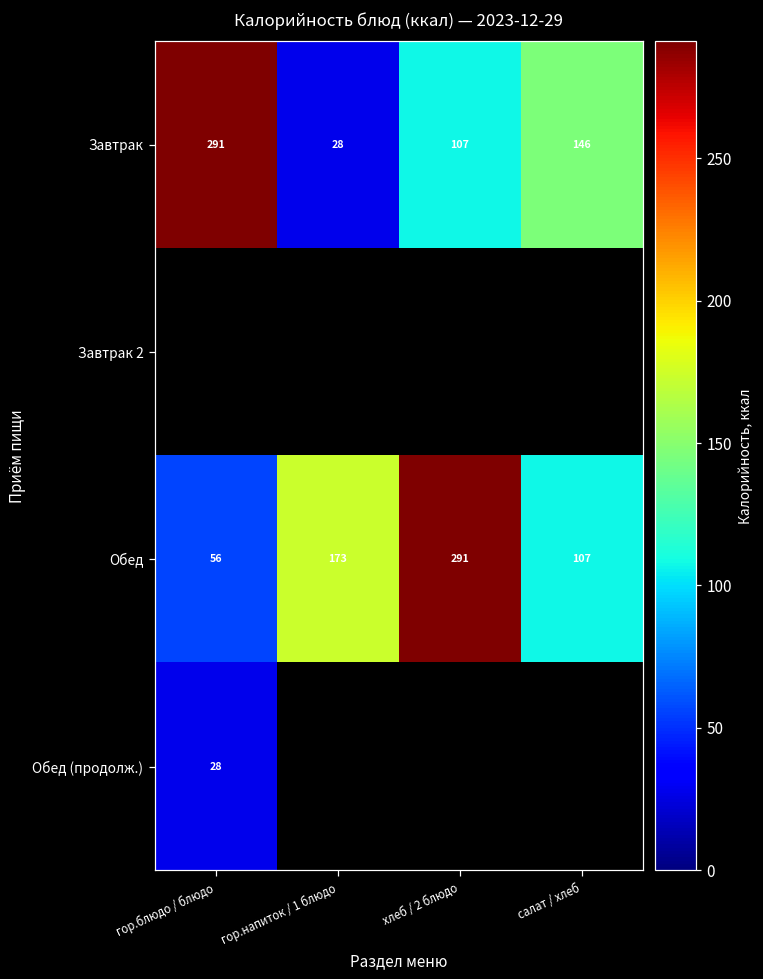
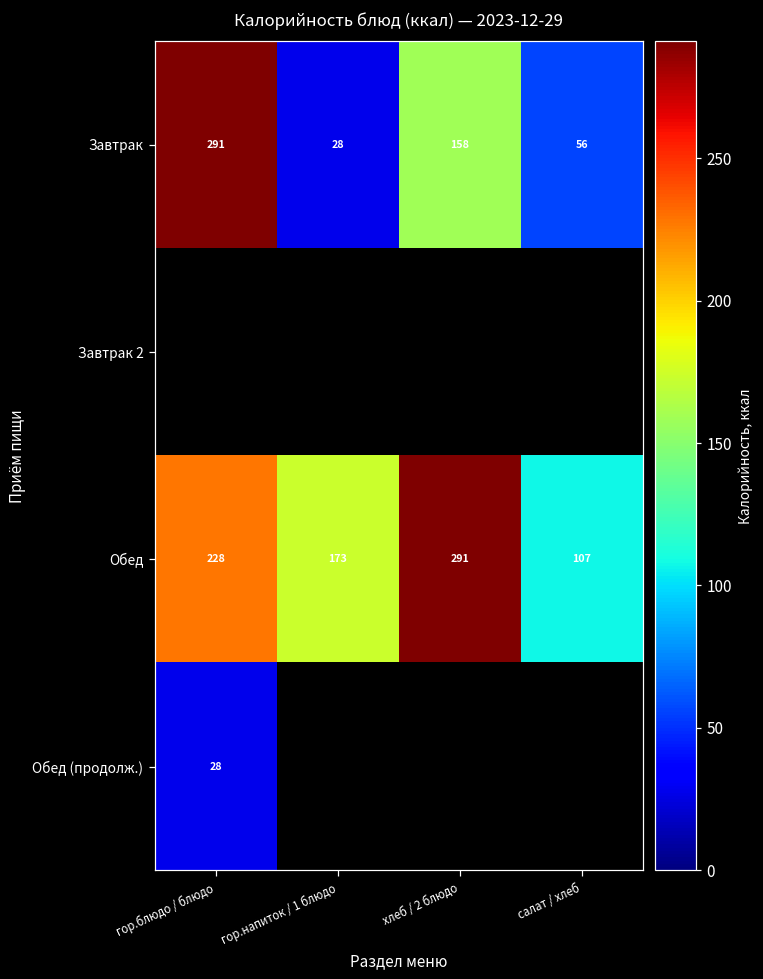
Завтрак, хлеб / 2 блюдо: 107 -> 158
Завтрак, салат / хлеб: 146 -> 56
Обед, гор.блюдо / блюдо: 56 -> 228
